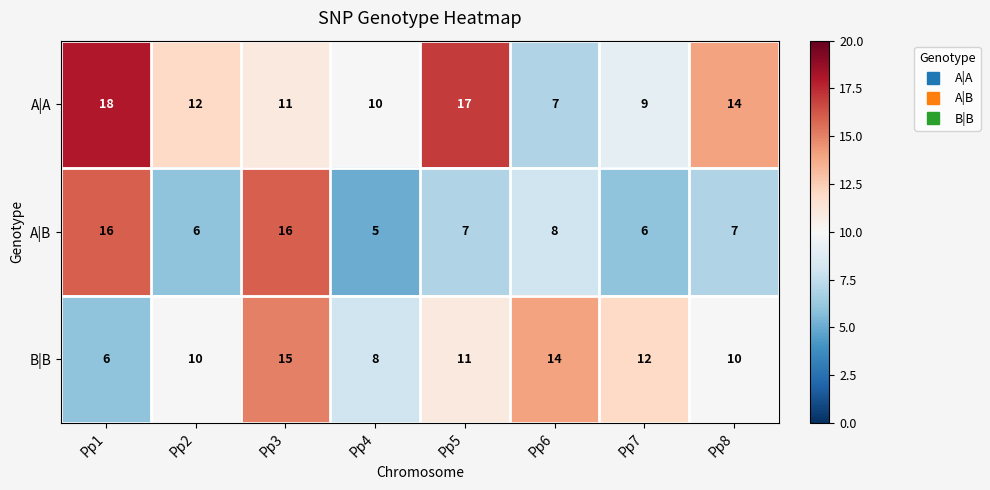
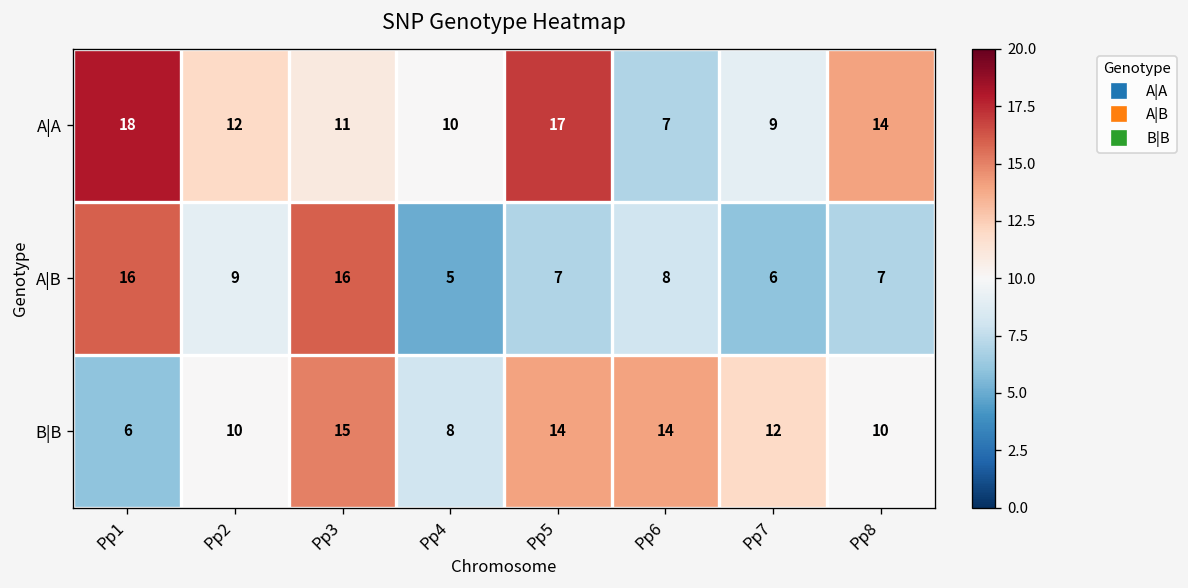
A|B, Pp2: 6 -> 9
B|B, Pp5: 11 -> 14
